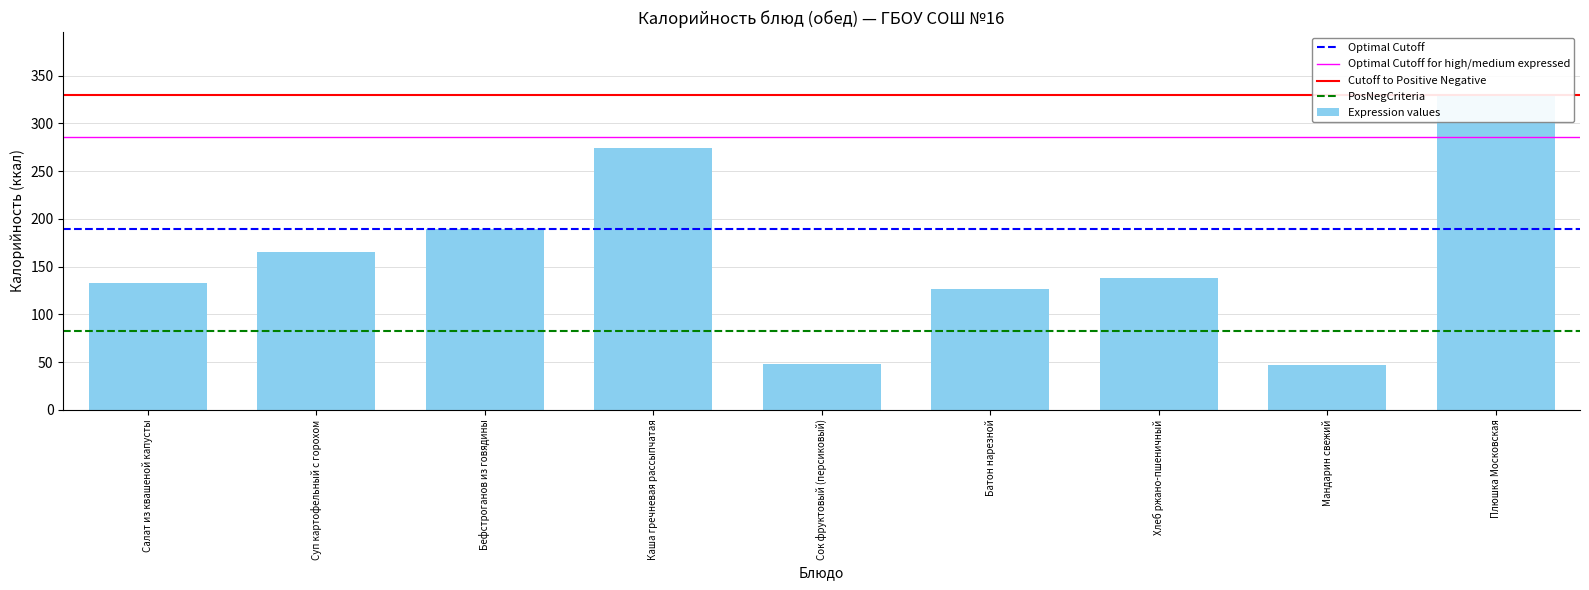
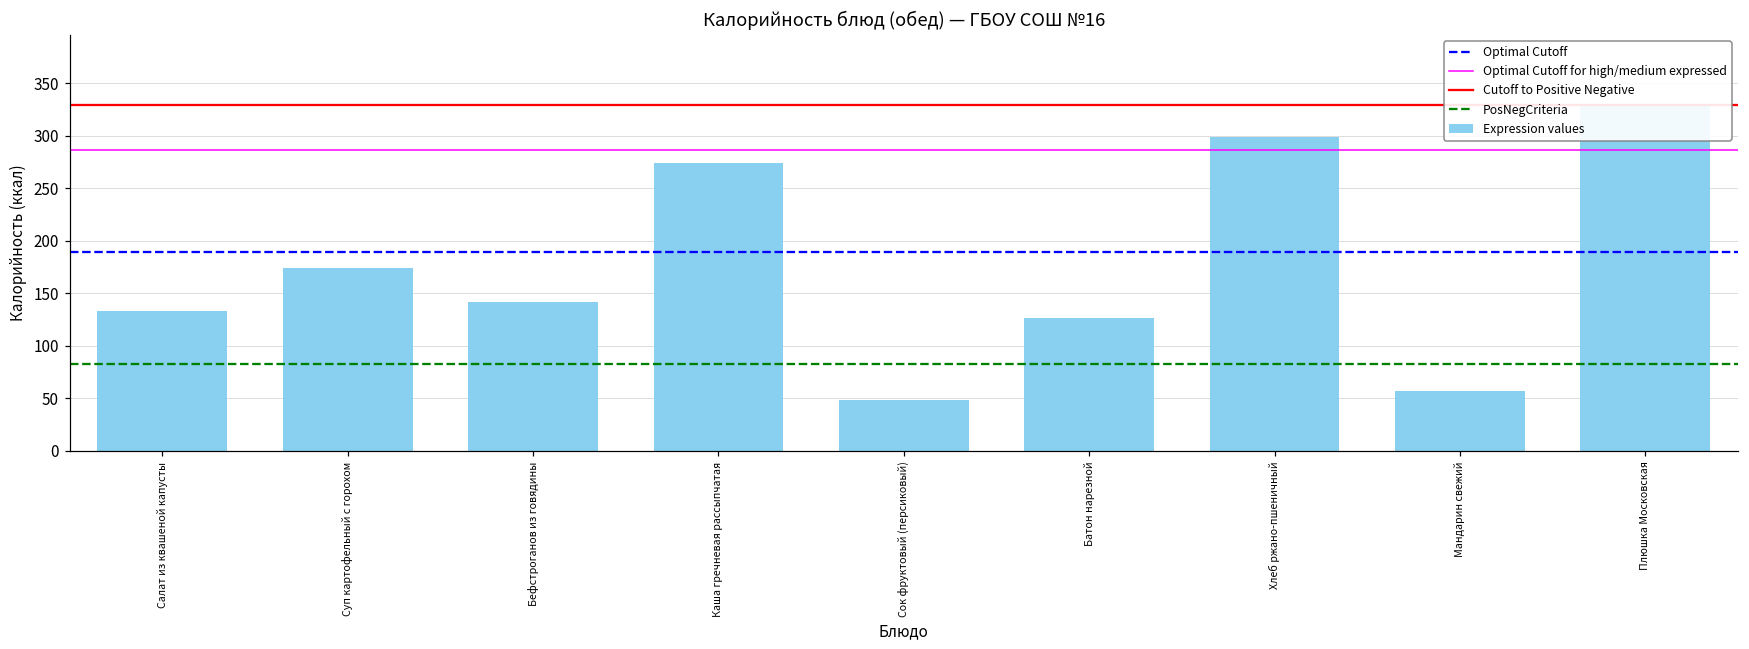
Суп картофельный с горохом: 166 -> 174
Бефстроганов из говядины: 190 -> 140
Хлеб ржано-пшеничный: 140 -> 300
Мандарин свежий: 50 -> 60
